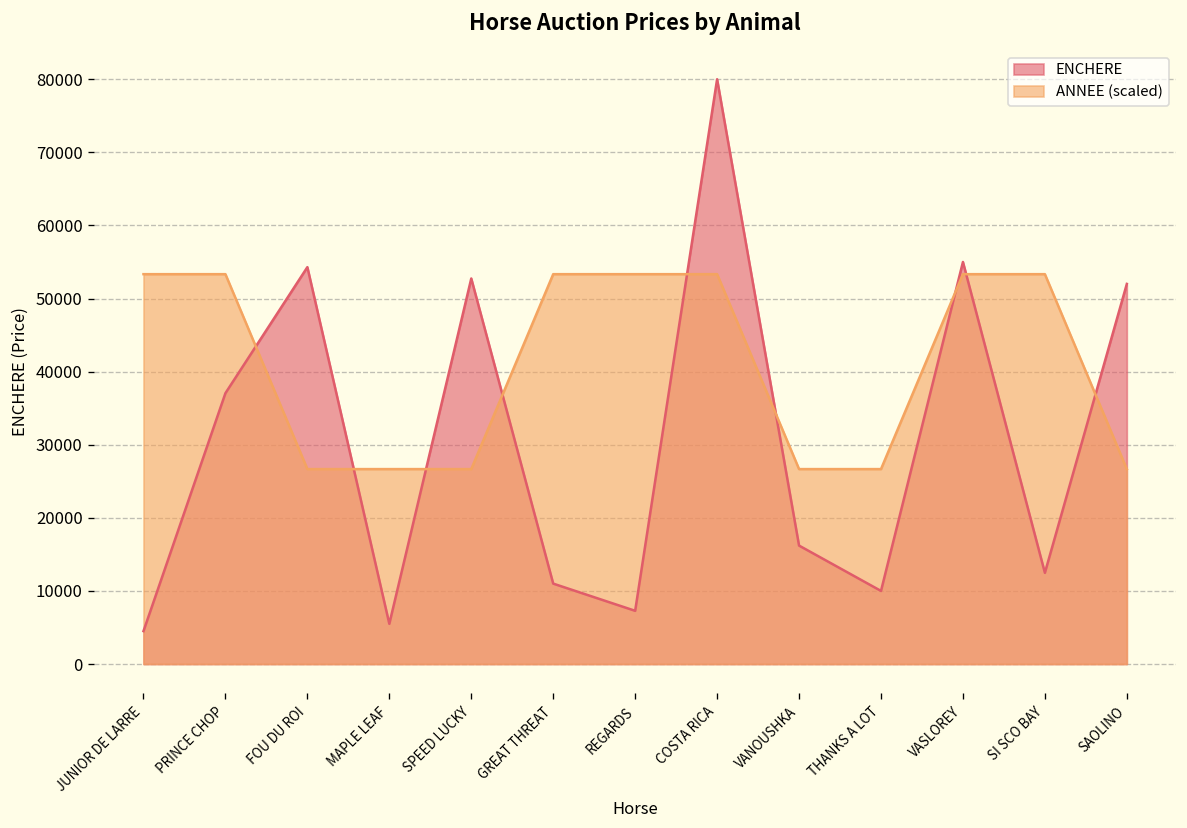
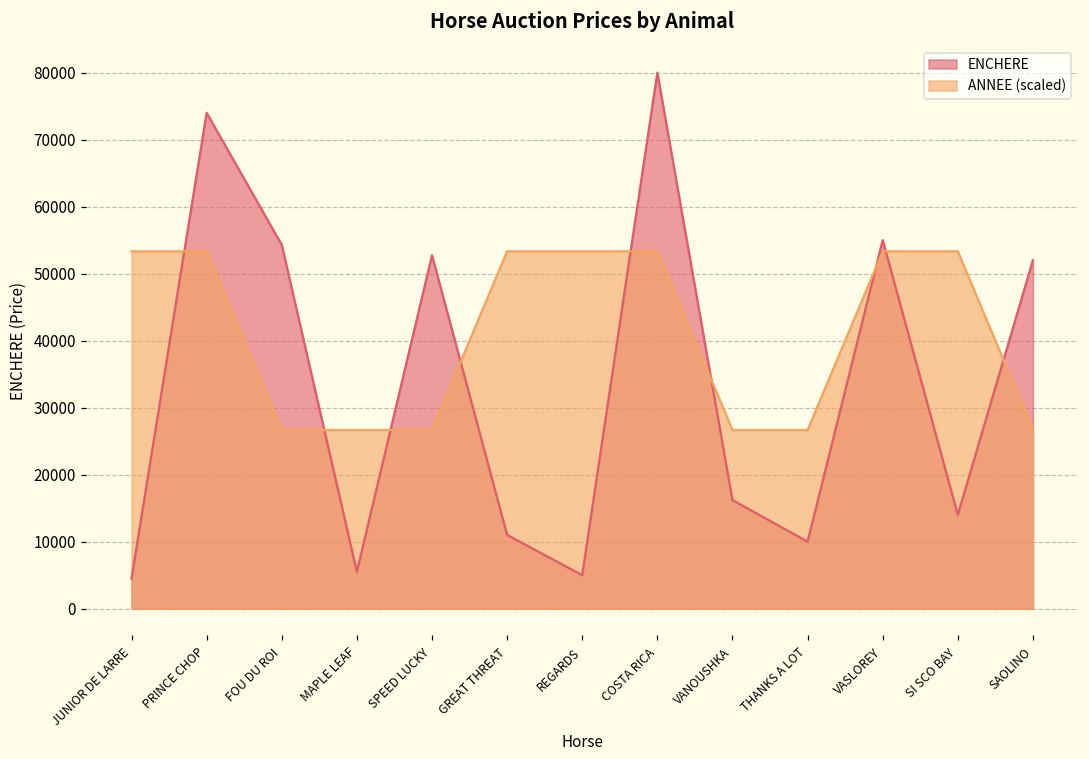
ENCHERE, PRINCE CHOP: 37000 -> 74000
ENCHERE, REGARDS: 7000 -> 5000
ENCHERE, SI SCO BAY: 12000 -> 14000
